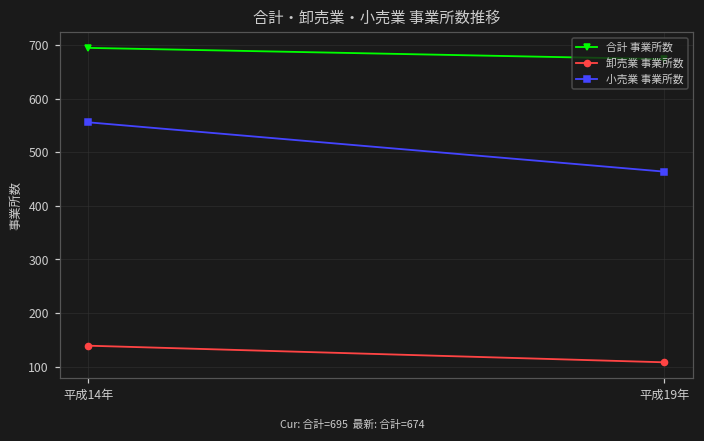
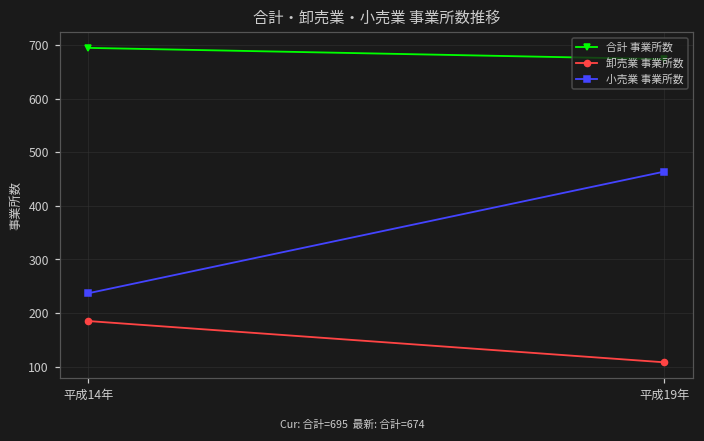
卸売業 事業所数, 平成14年: 140 -> 190
小売業 事業所数, 平成14年: 560 -> 240
